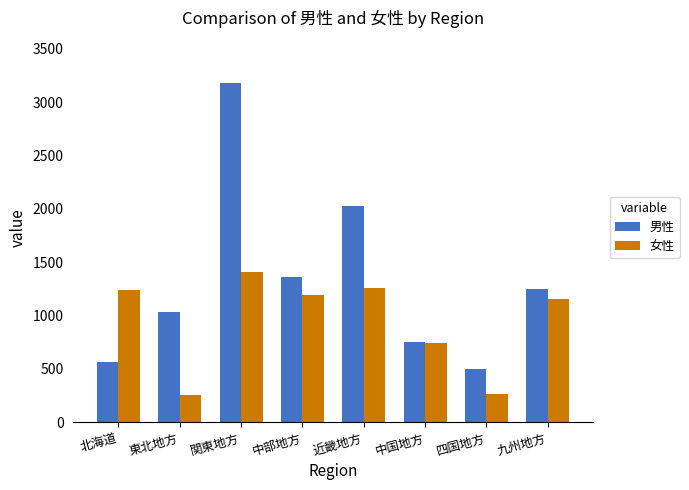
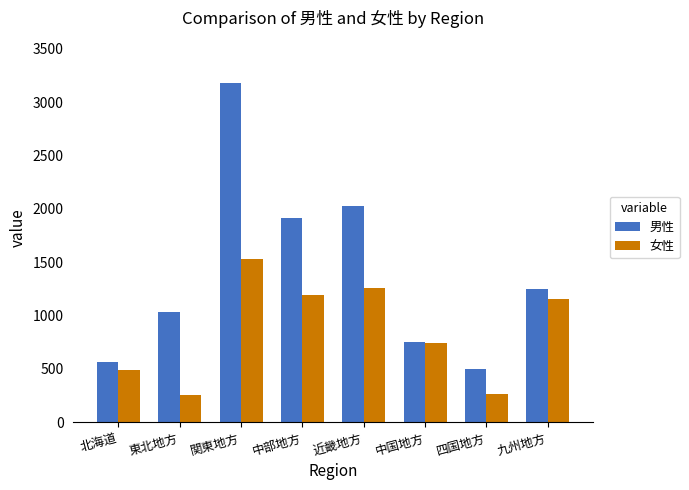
女性, 北海道: 1240 -> 490
女性, 関東地方: 1410 -> 1530
男性, 中部地方: 1370 -> 1920
